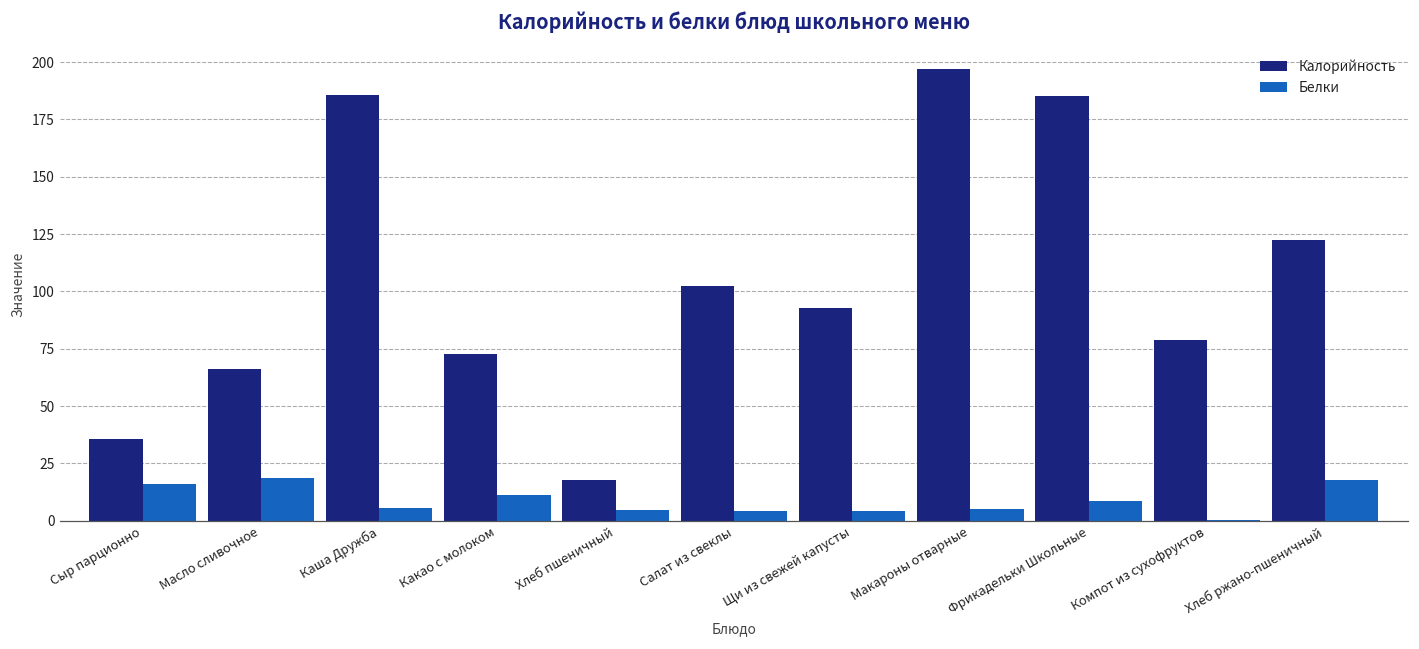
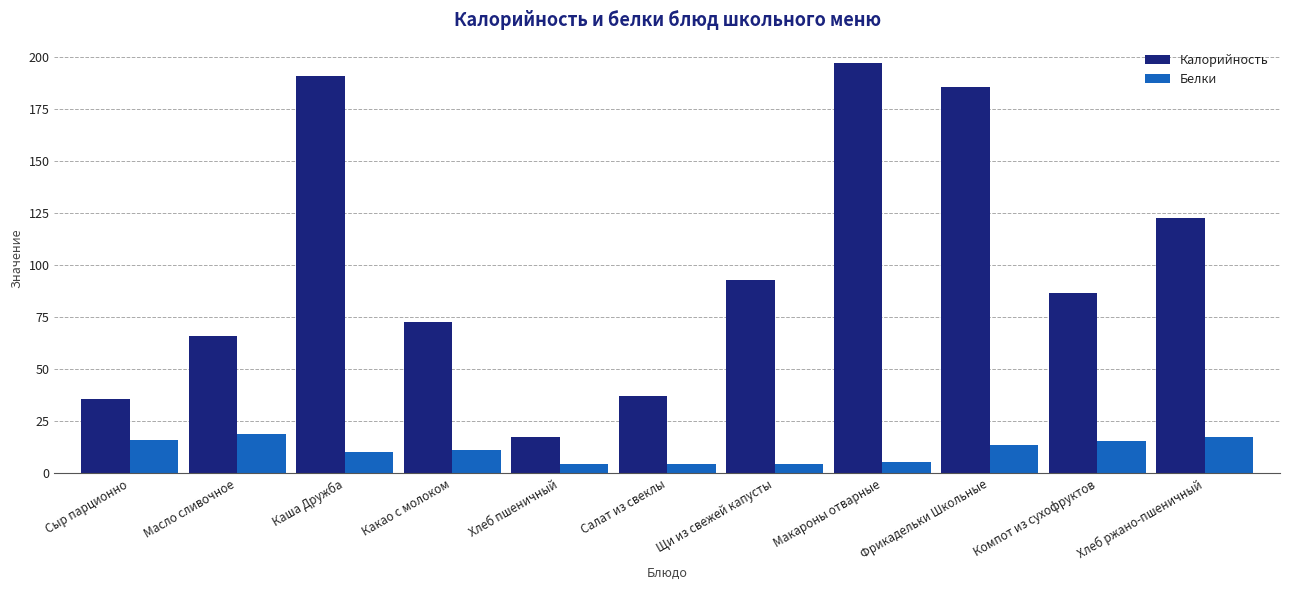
Калорийность, Каша Дружба: 186 -> 191
Белки, Каша Дружба: 6 -> 10
Калорийность, Салат из свеклы: 103 -> 37
Белки, Фрикадельки Школьные: 9 -> 14
Калорийность, Компот из сухофруктов: 79 -> 86
Белки, Компот из сухофруктов: 0 -> 16
